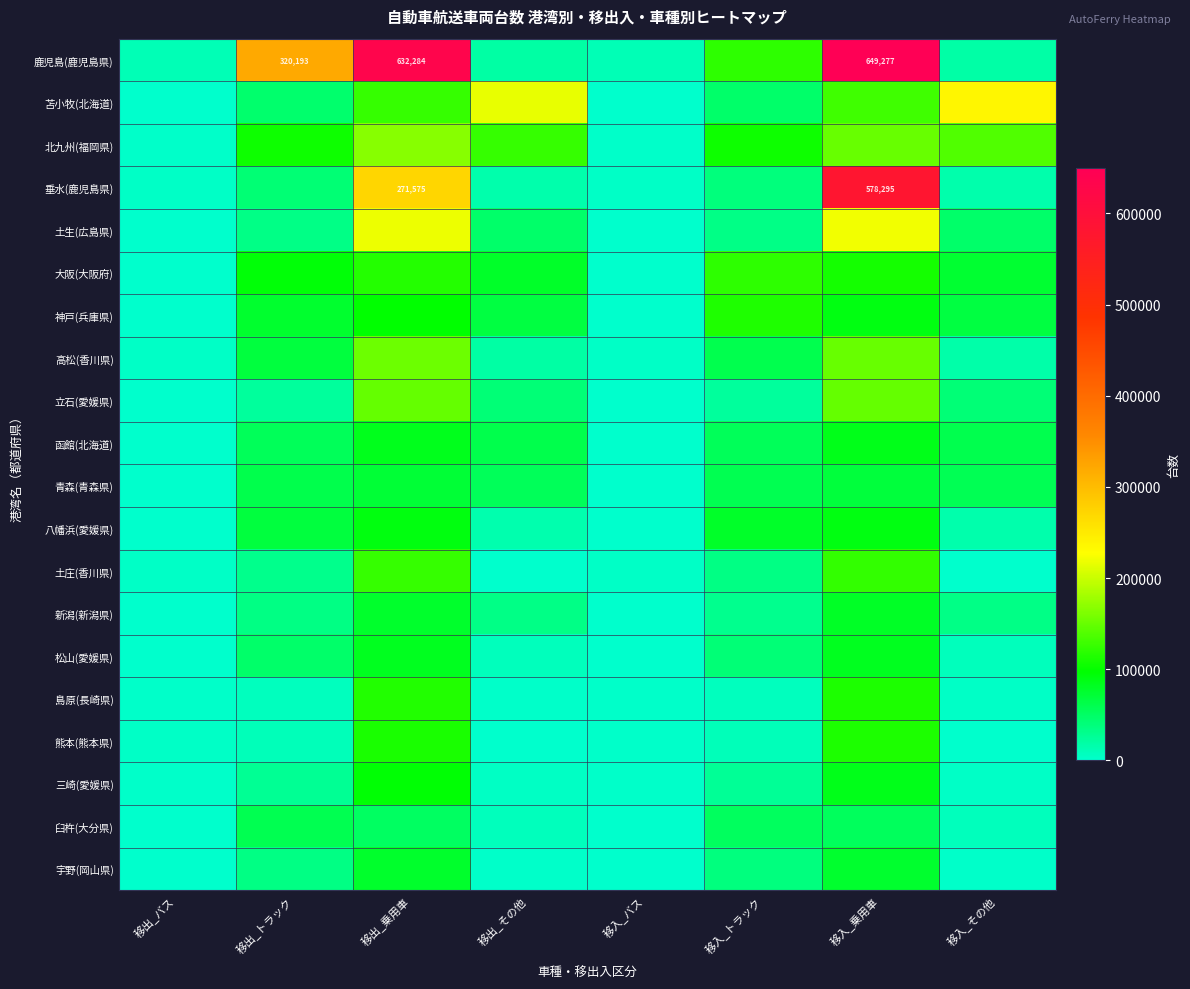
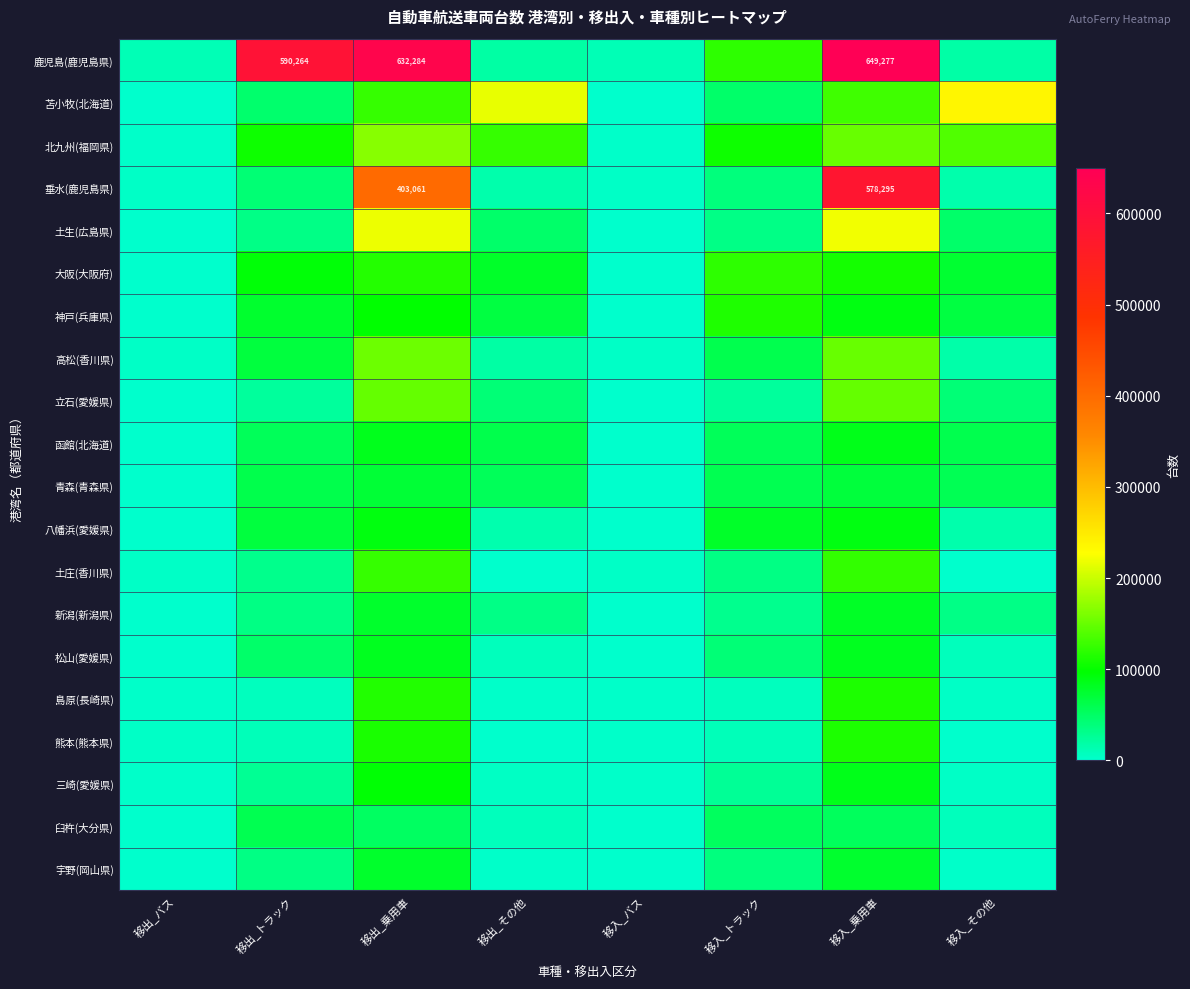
鹿児島(鹿児島県), 移出_トラック: 320,193 -> 590,264
垂水(鹿児島県), 移出_乗用車: 271,575 -> 403,061
